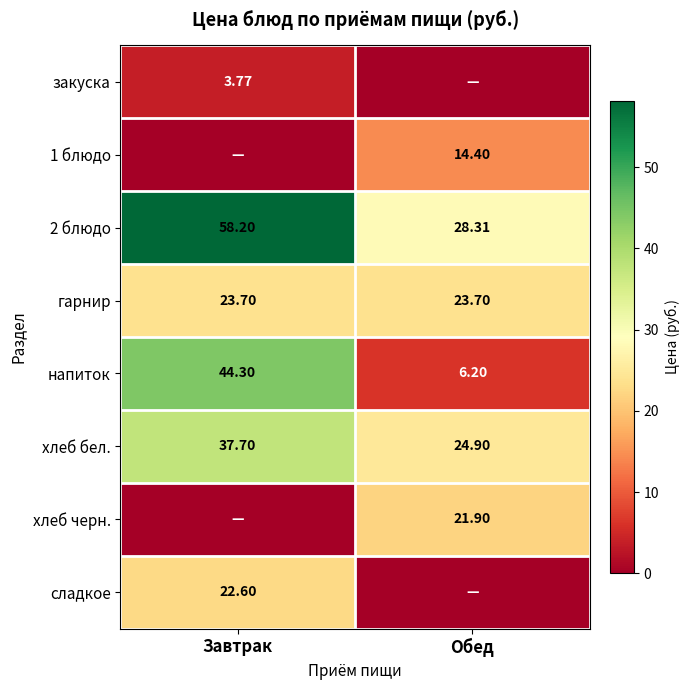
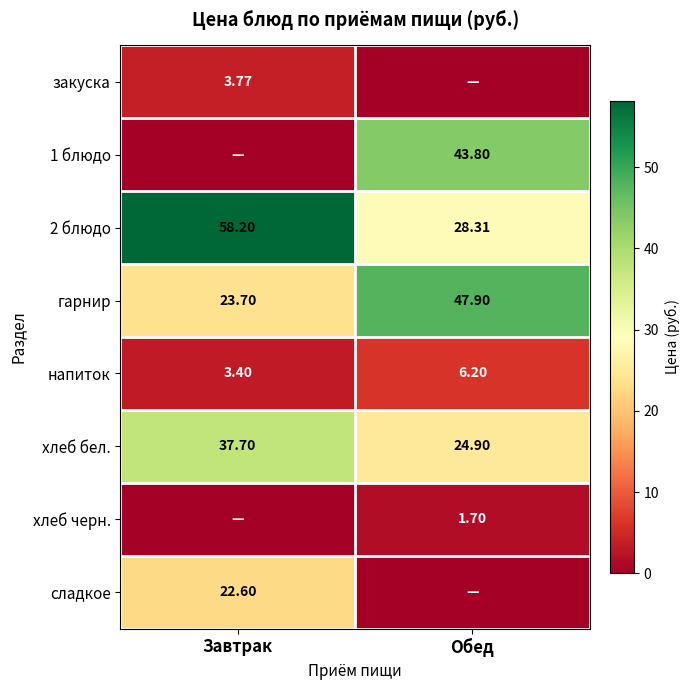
1 блюдо, Обед: 14.40 -> 43.80
гарнир, Обед: 23.70 -> 47.90
напиток, Завтрак: 44.30 -> 3.40
хлеб черн., Обед: 21.90 -> 1.70
